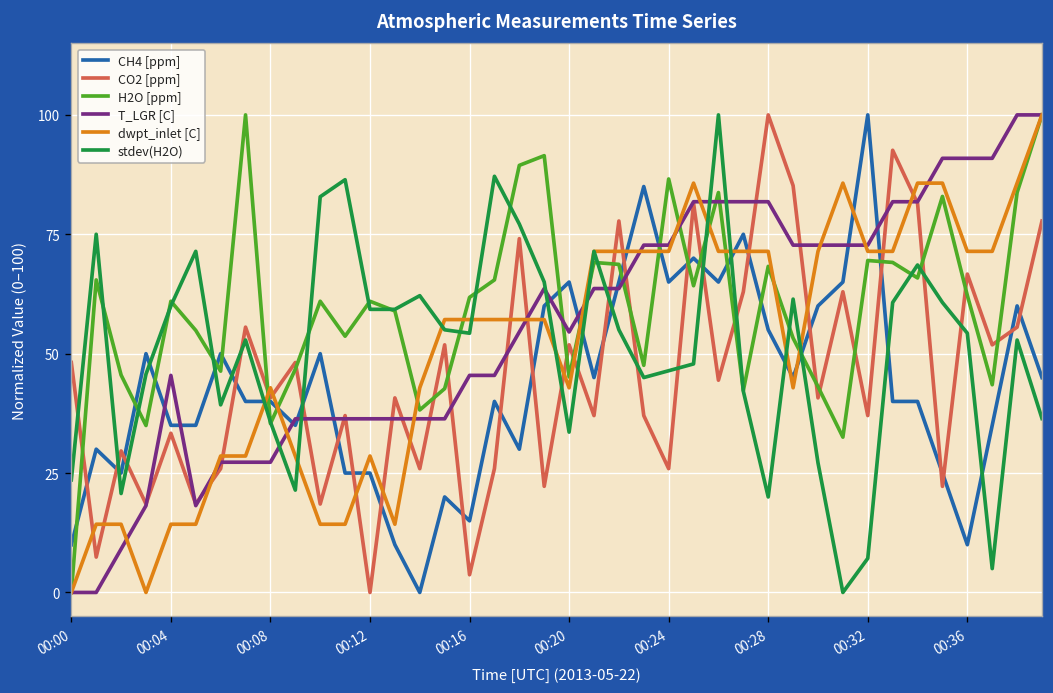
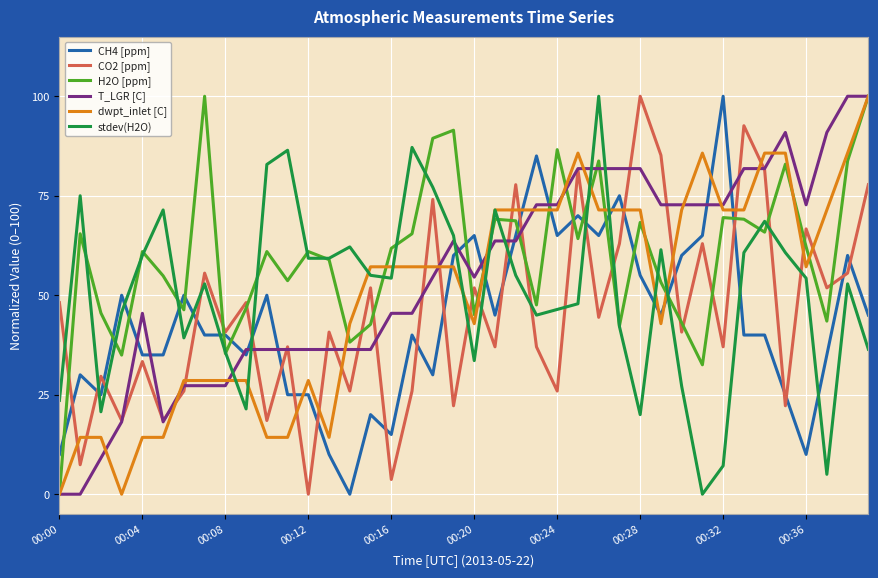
dwpt_inlet [C], 00:08: 43 -> 29
T_LGR [C], 00:36: 91 -> 73
dwpt_inlet [C], 00:36: 71 -> 57
